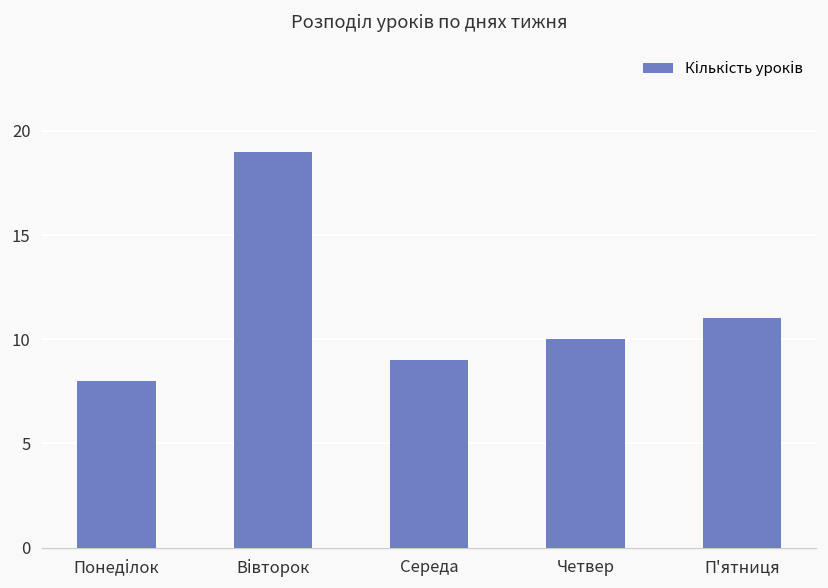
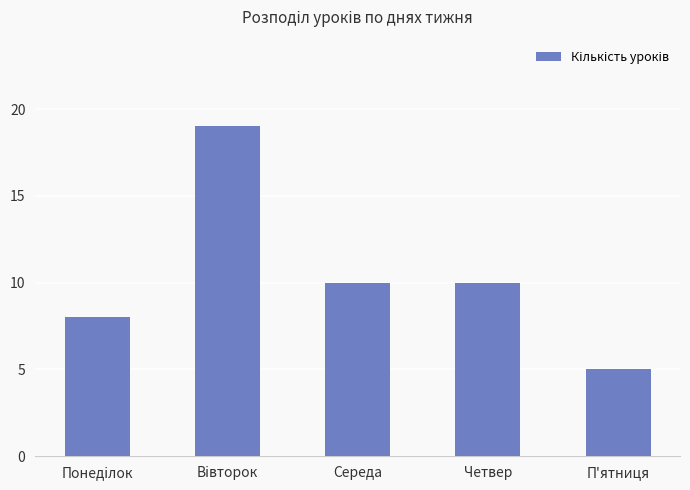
Середа: 9 -> 10
П'ятниця: 11 -> 5
